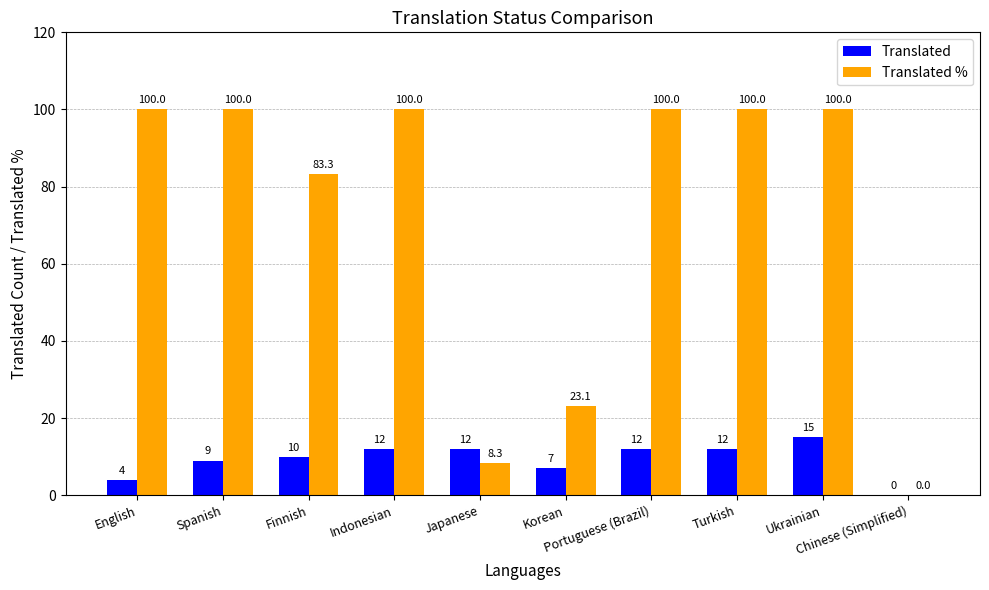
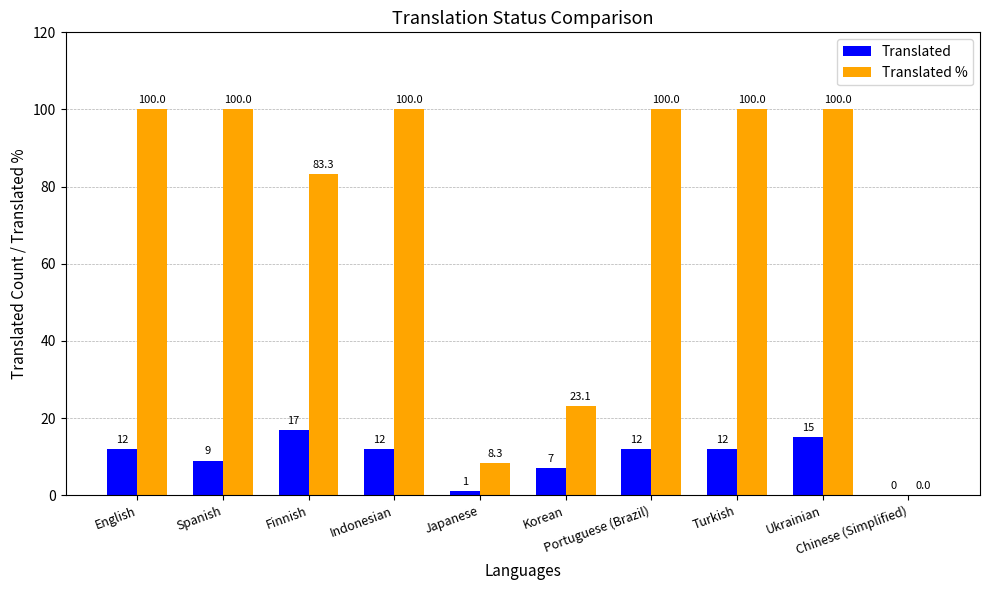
Translated, English: 4 -> 12
Translated, Finnish: 10 -> 17
Translated, Japanese: 12 -> 1
